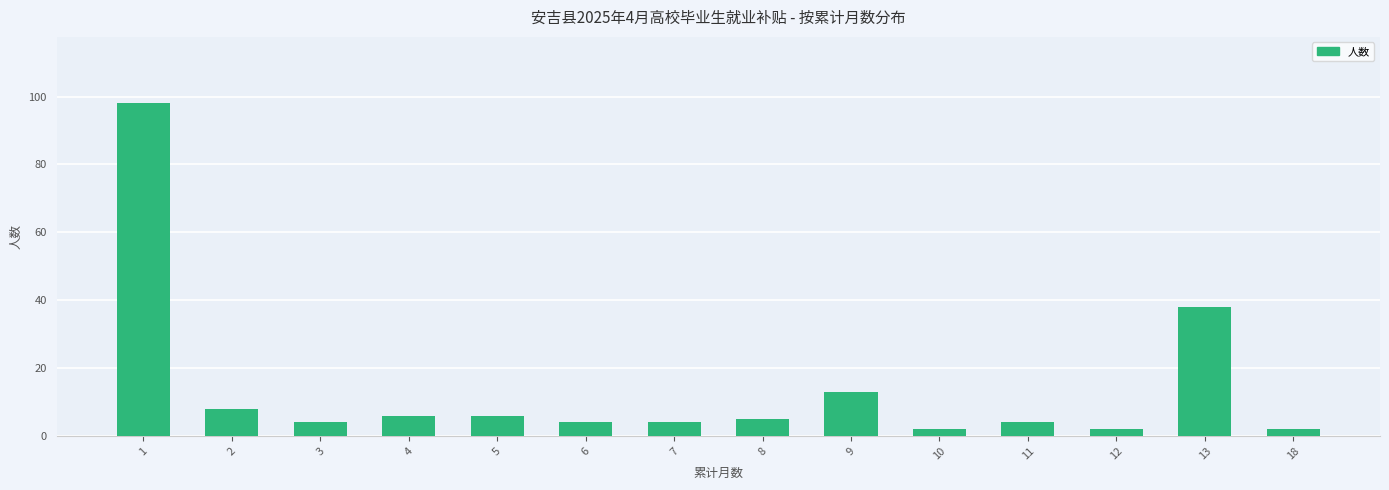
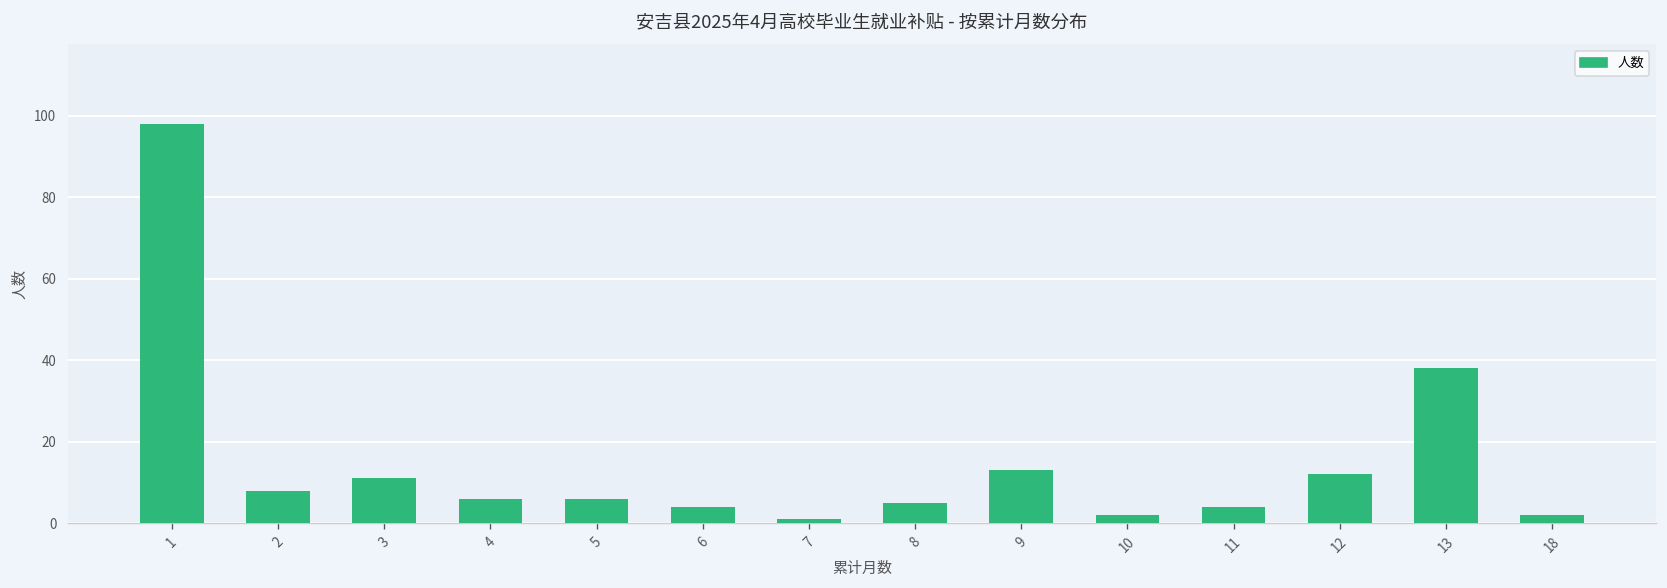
3: 4 -> 11
7: 4 -> 1
12: 2 -> 12
